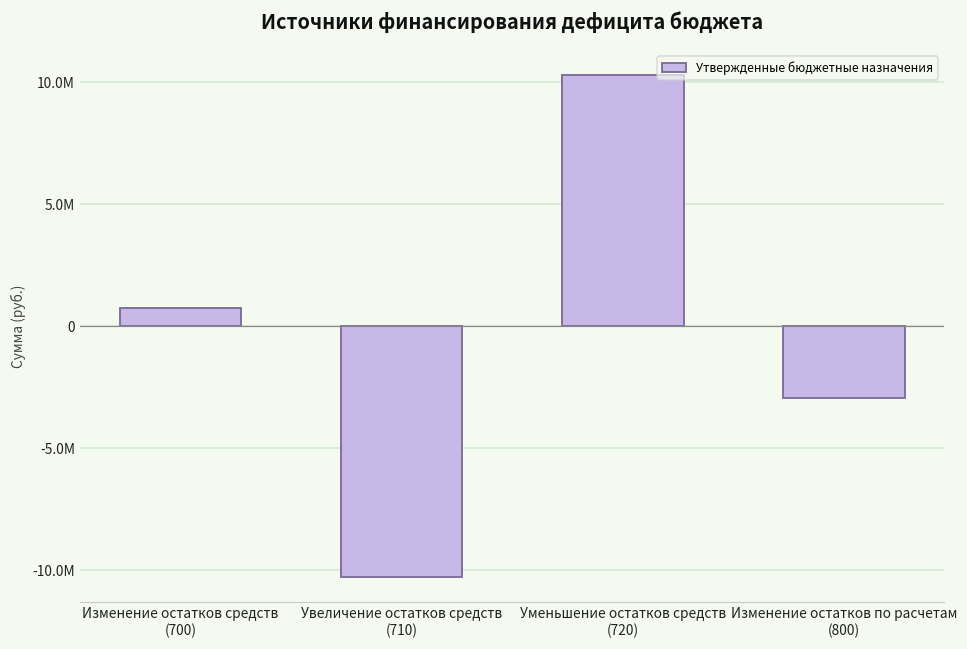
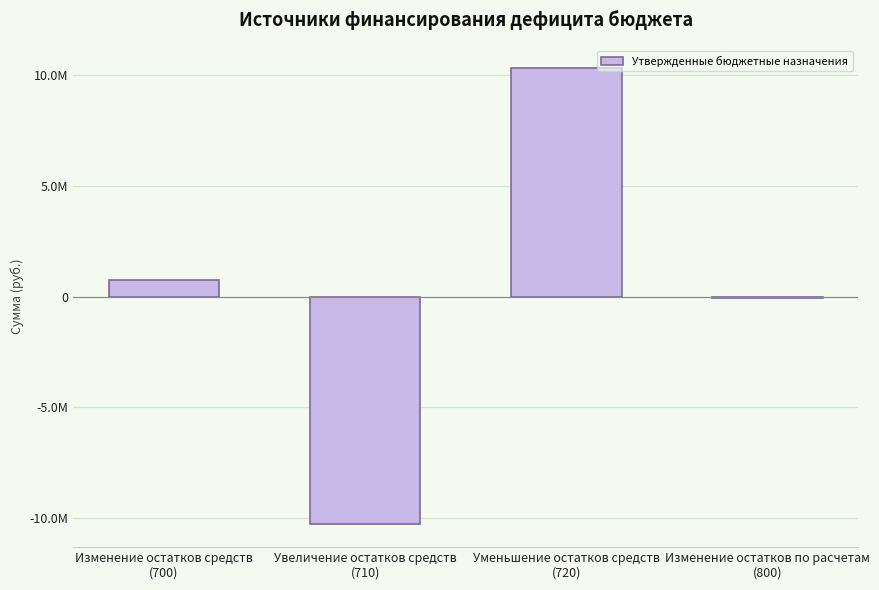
Изменение остатков по расчетам (800): -2900000 -> 0
